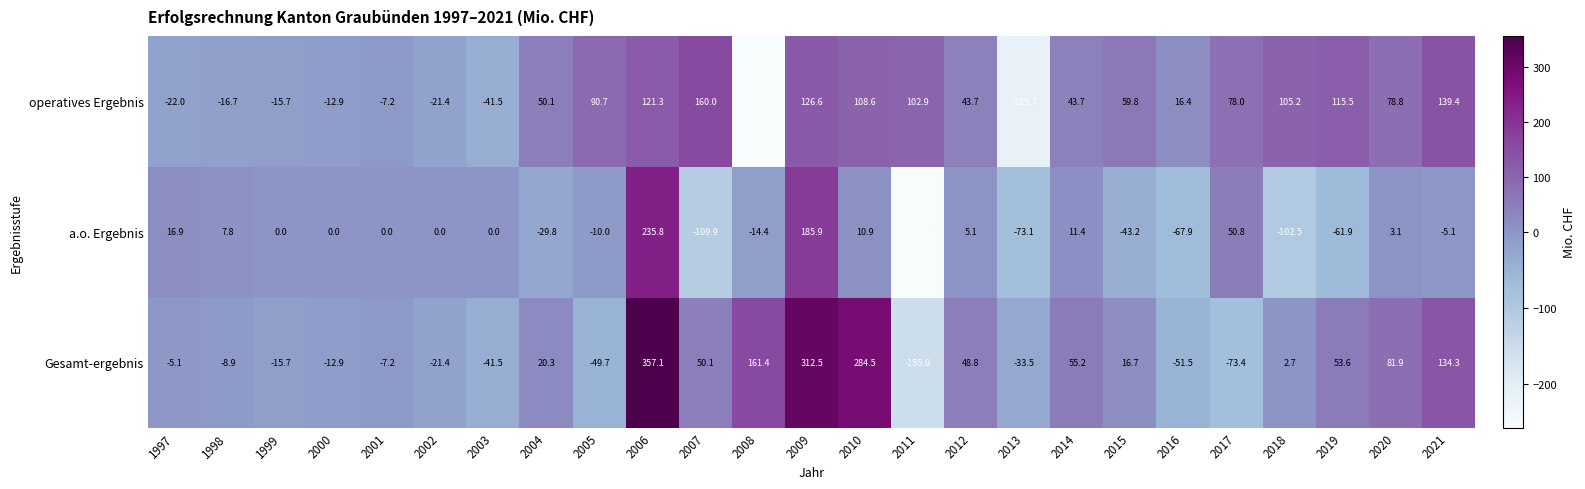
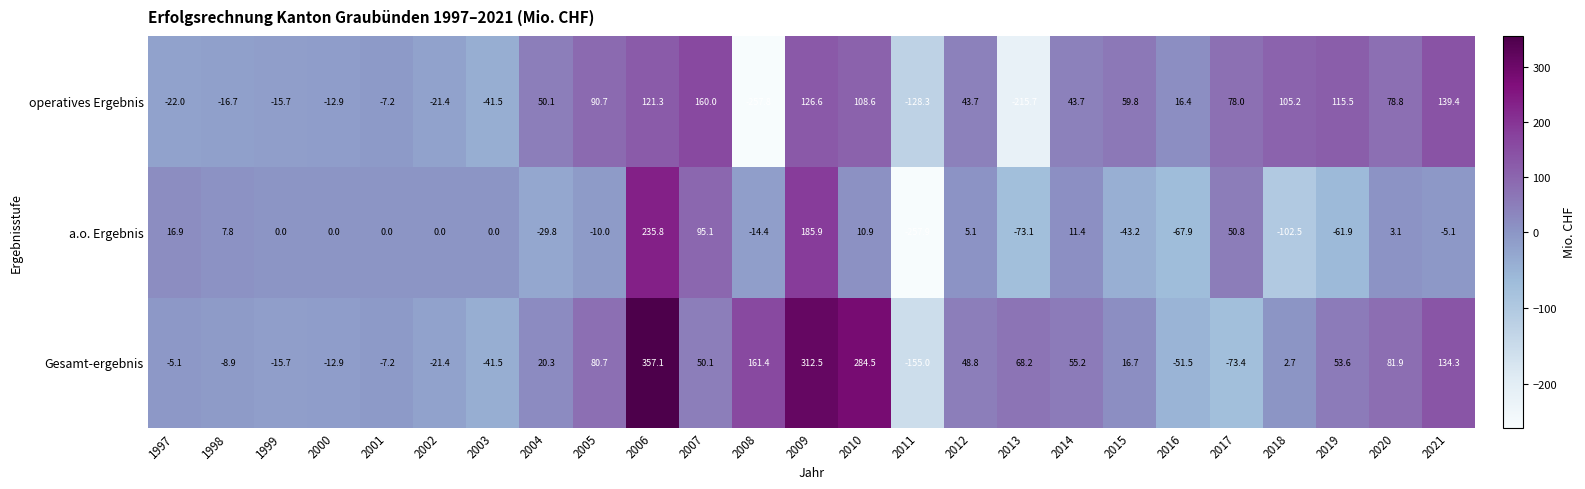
operatives Ergebnis, 2011: 102.9 -> -128.3
a.o. Ergebnis, 2007: -109.9 -> 95.1
Gesamt-ergebnis, 2005: -49.7 -> 80.7
Gesamt-ergebnis, 2013: -33.5 -> 68.2
